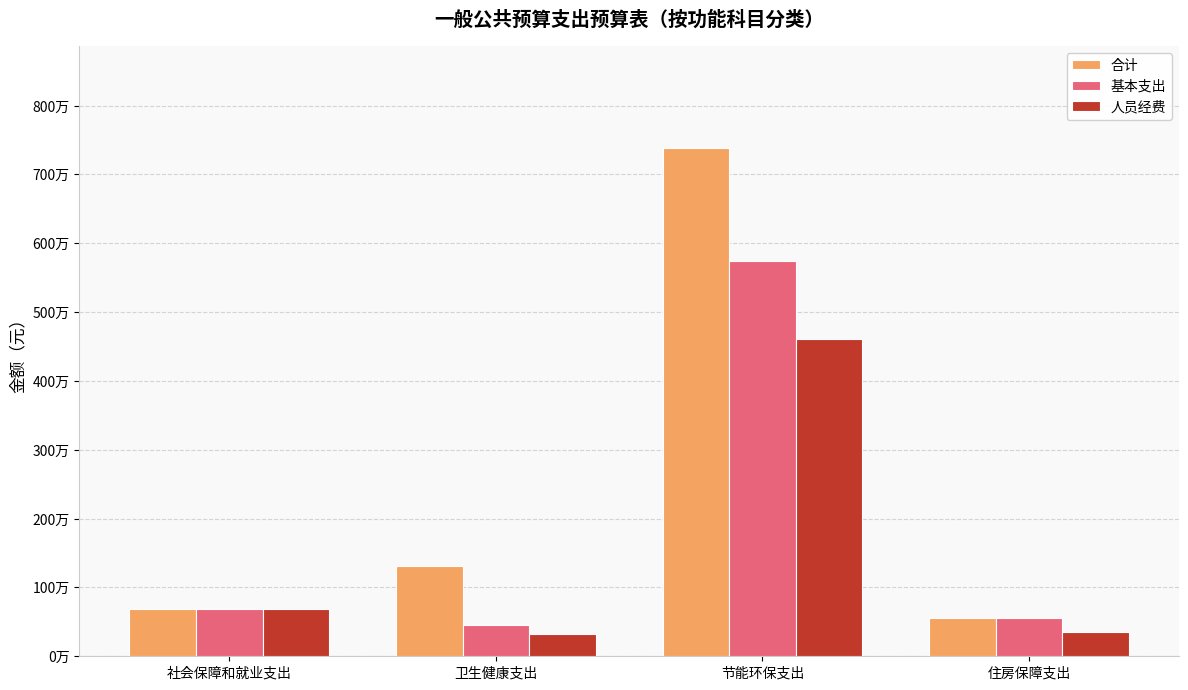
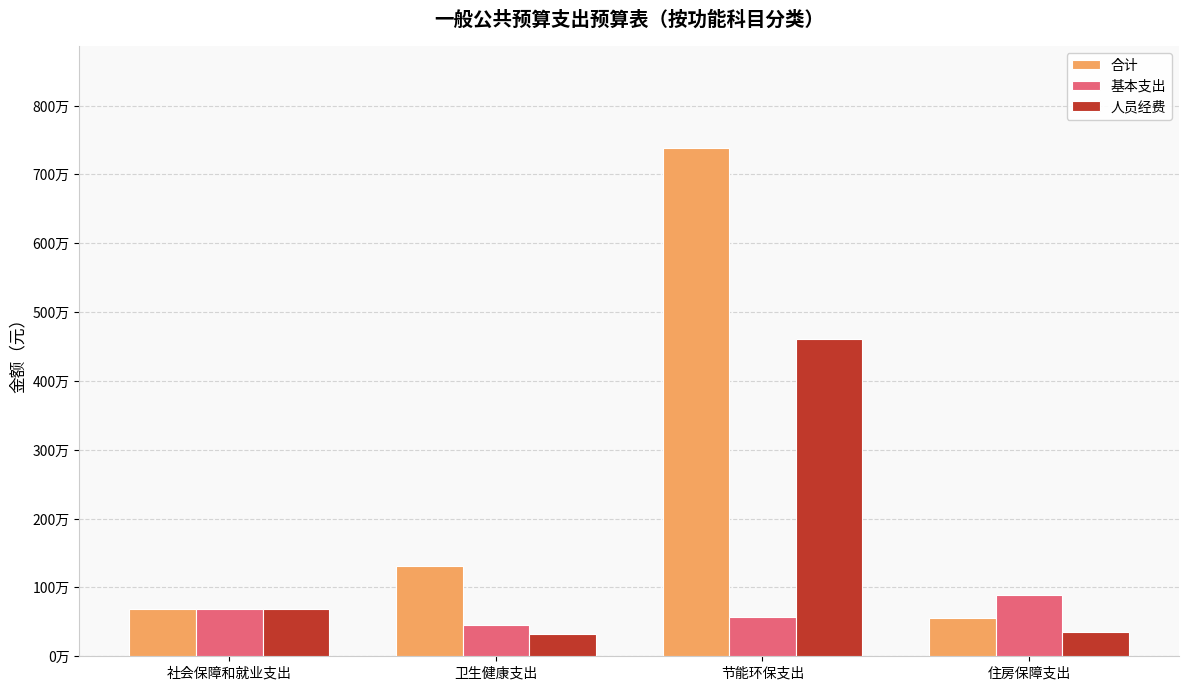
基本支出, 节能环保支出: 570万 -> 60万
基本支出, 住房保障支出: 60万 -> 90万
